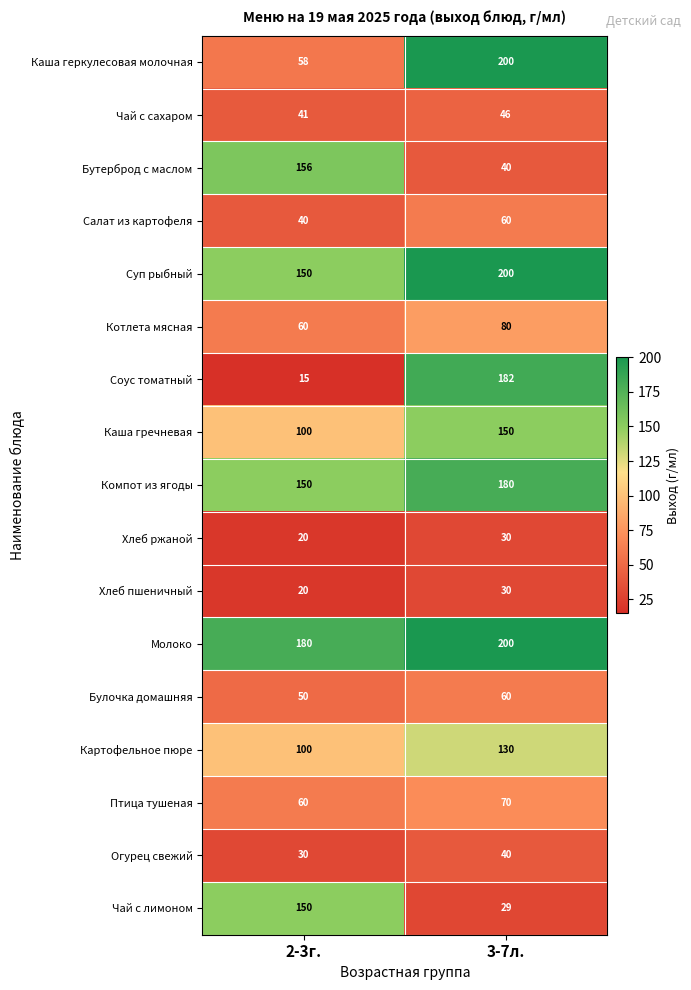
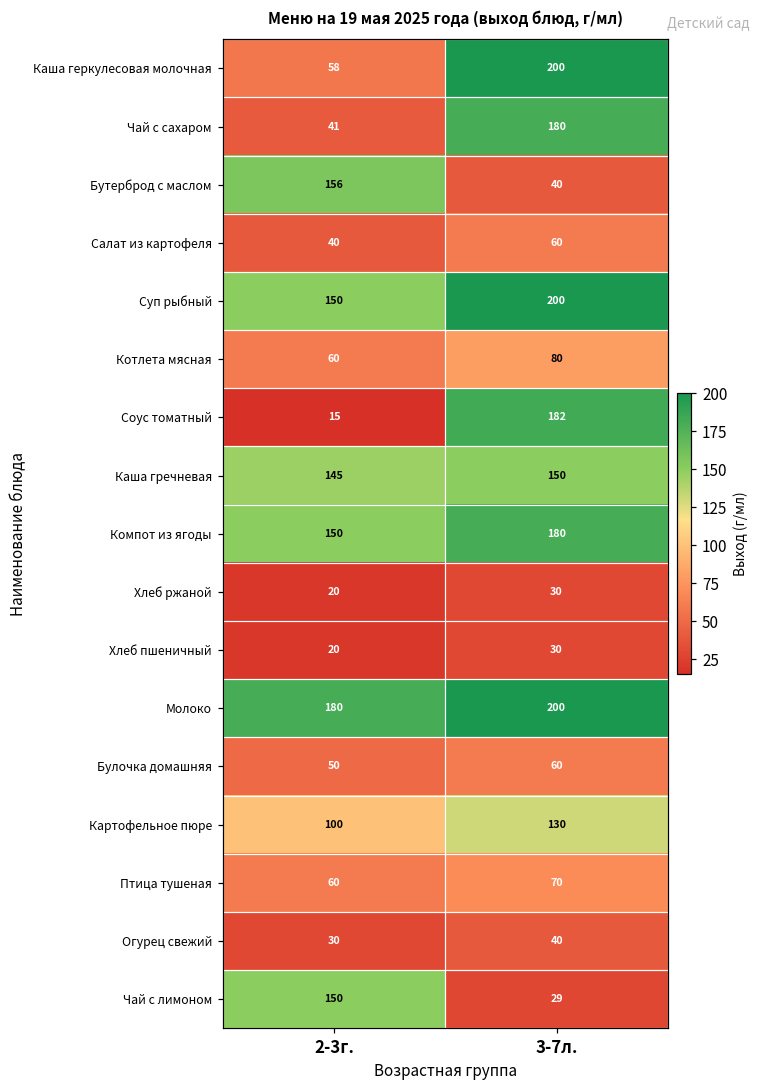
Чай с сахаром, 3-7л.: 46 -> 180
Каша гречневая, 2-3г.: 100 -> 145
